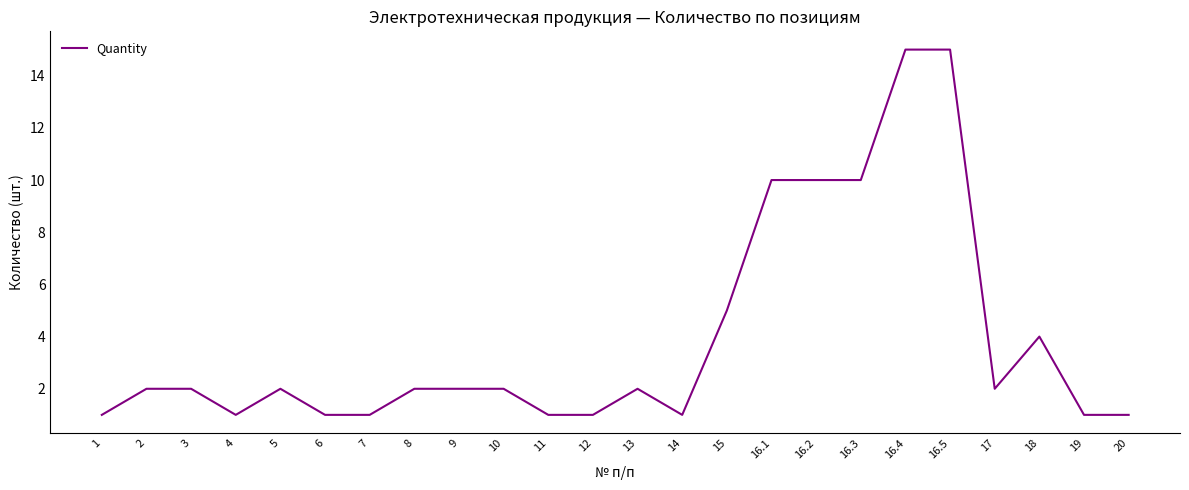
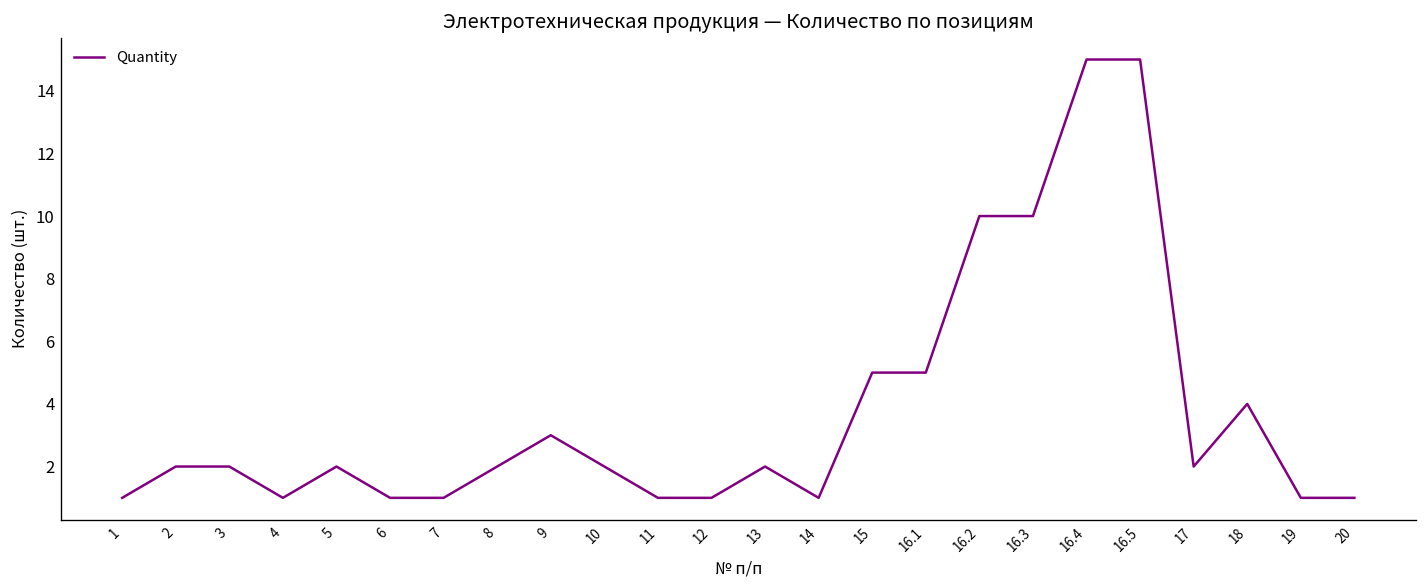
9: 2 -> 3
16.1: 10 -> 5
